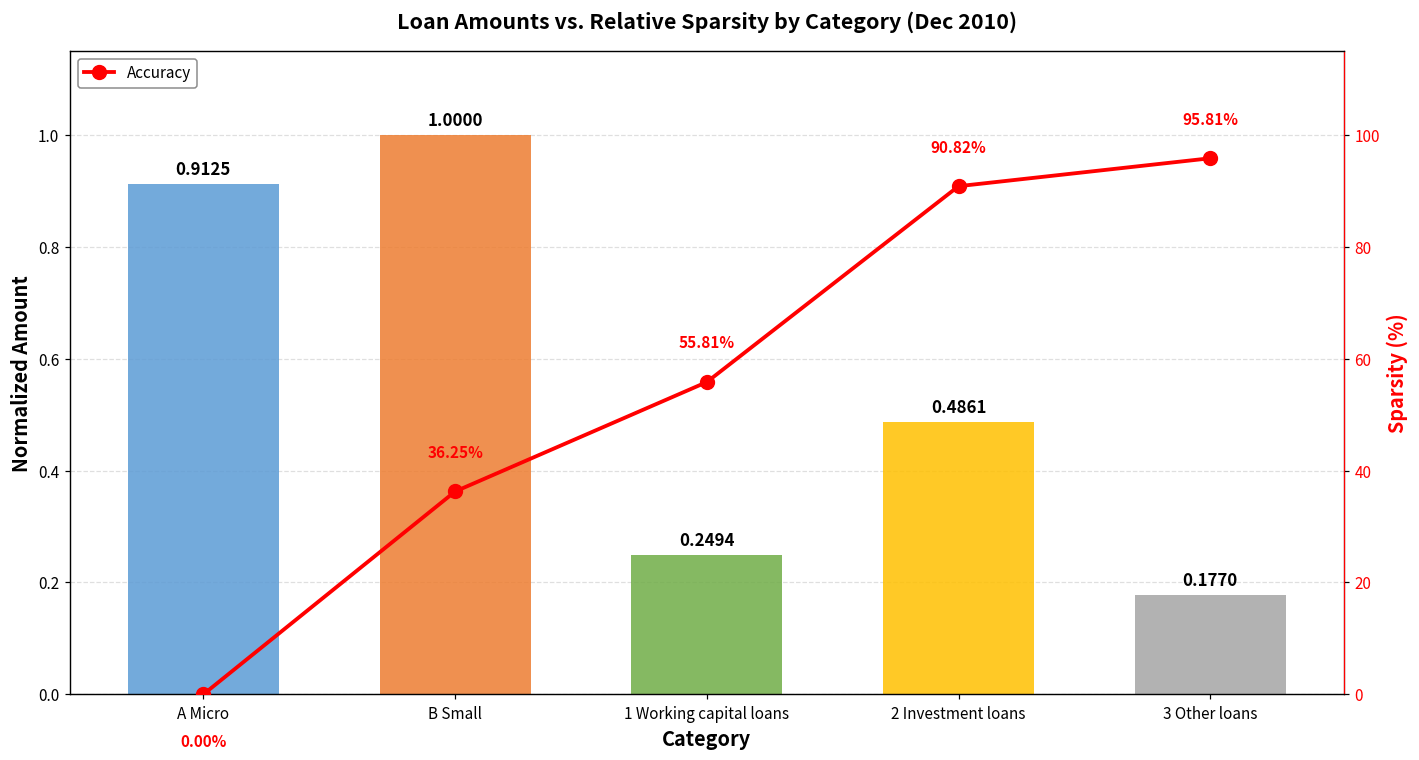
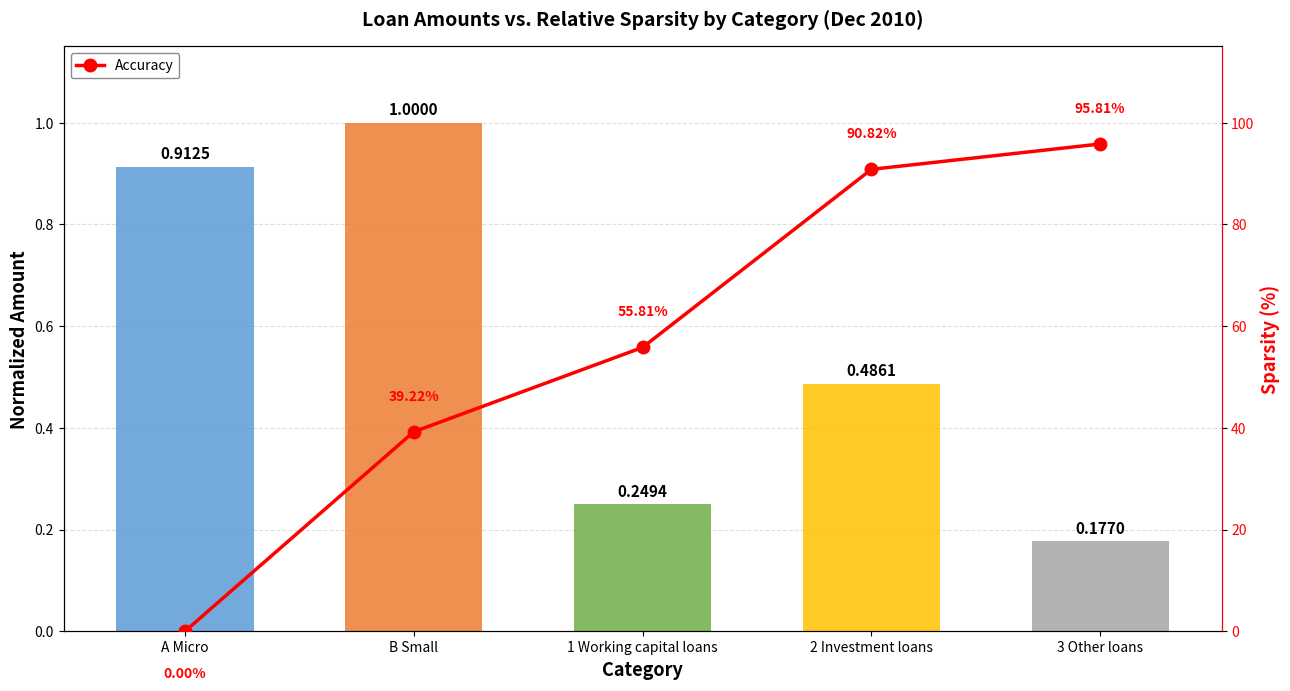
Accuracy, B Small: 36.25% -> 39.22%
